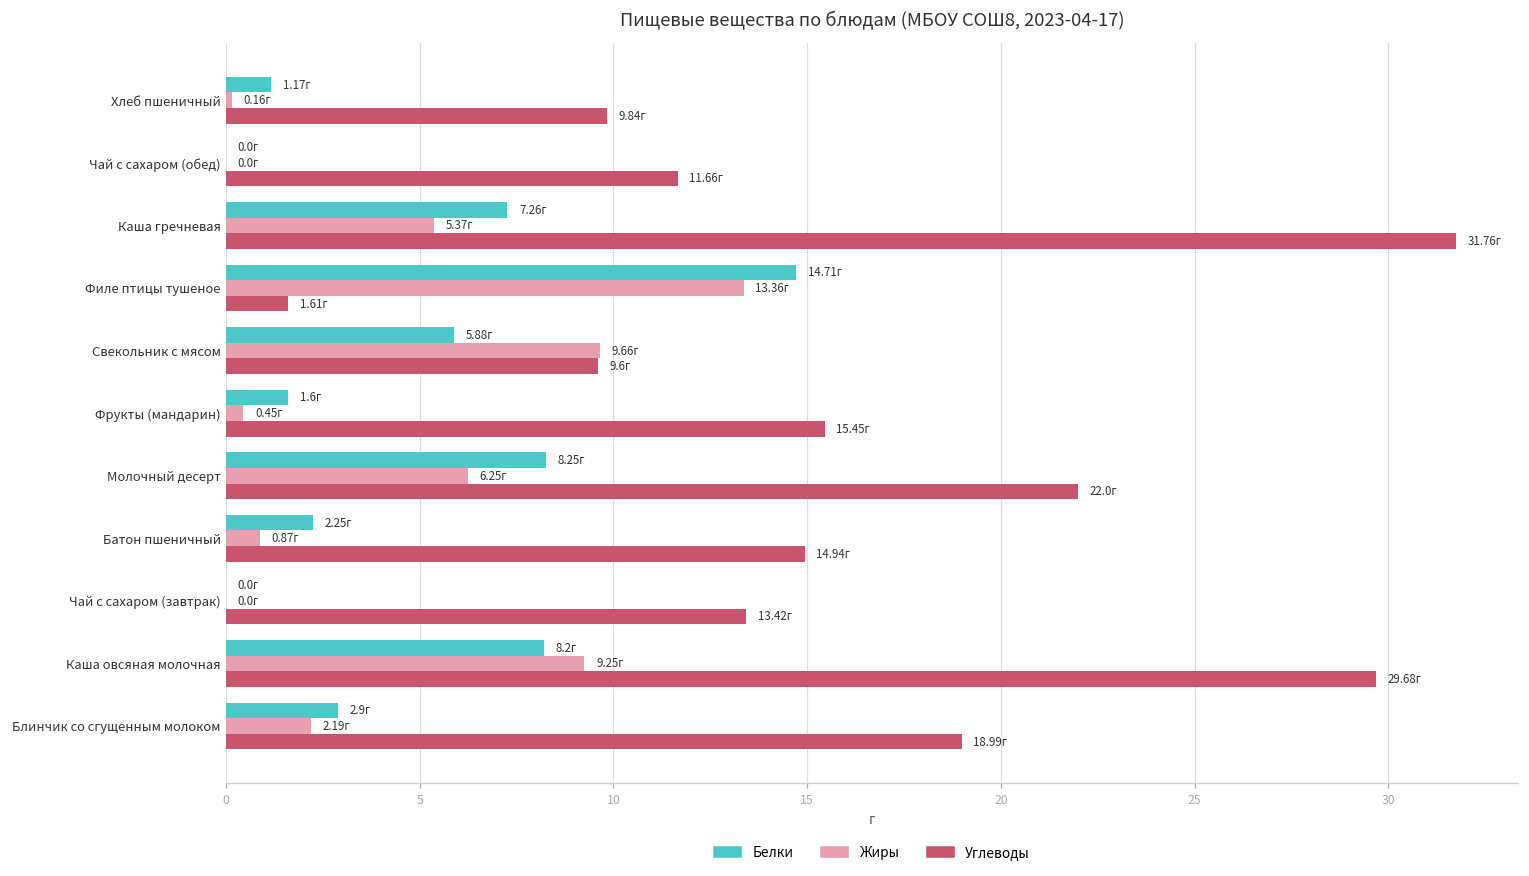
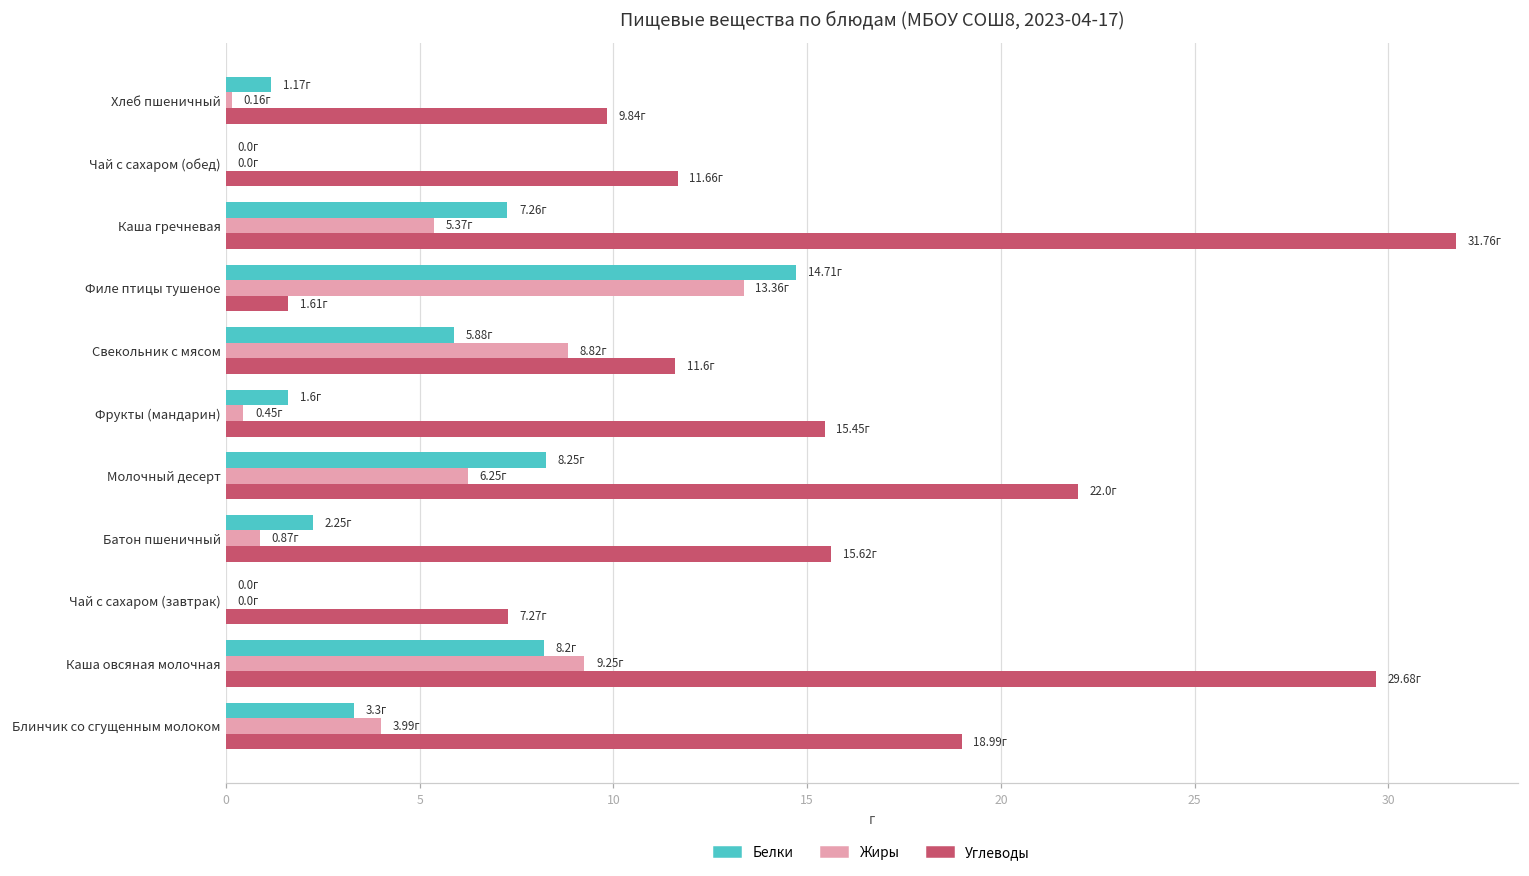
Жиры, Свекольник с мясом: 9.66г -> 8.82г
Углеводы, Свекольник с мясом: 9.6г -> 11.6г
Углеводы, Батон пшеничный: 14.94г -> 15.62г
Углеводы, Чай с сахаром (завтрак): 13.42г -> 7.27г
Белки, Блинчик со сгущенным молоком: 2.9г -> 3.3г
Жиры, Блинчик со сгущенным молоком: 2.19г -> 3.99г
